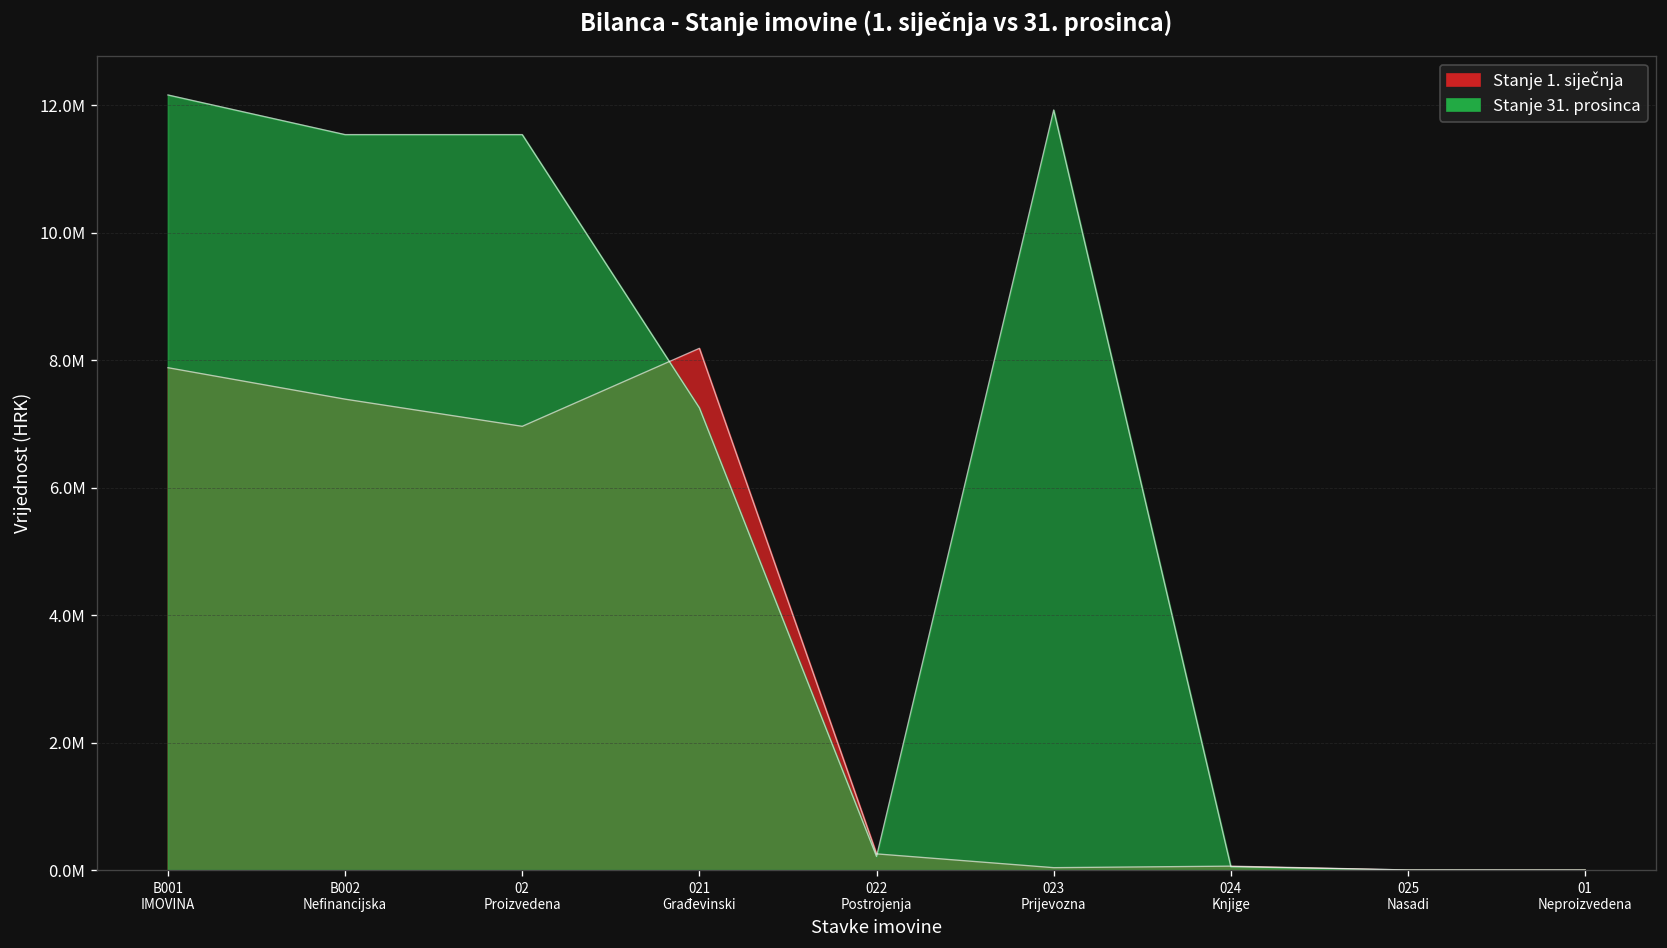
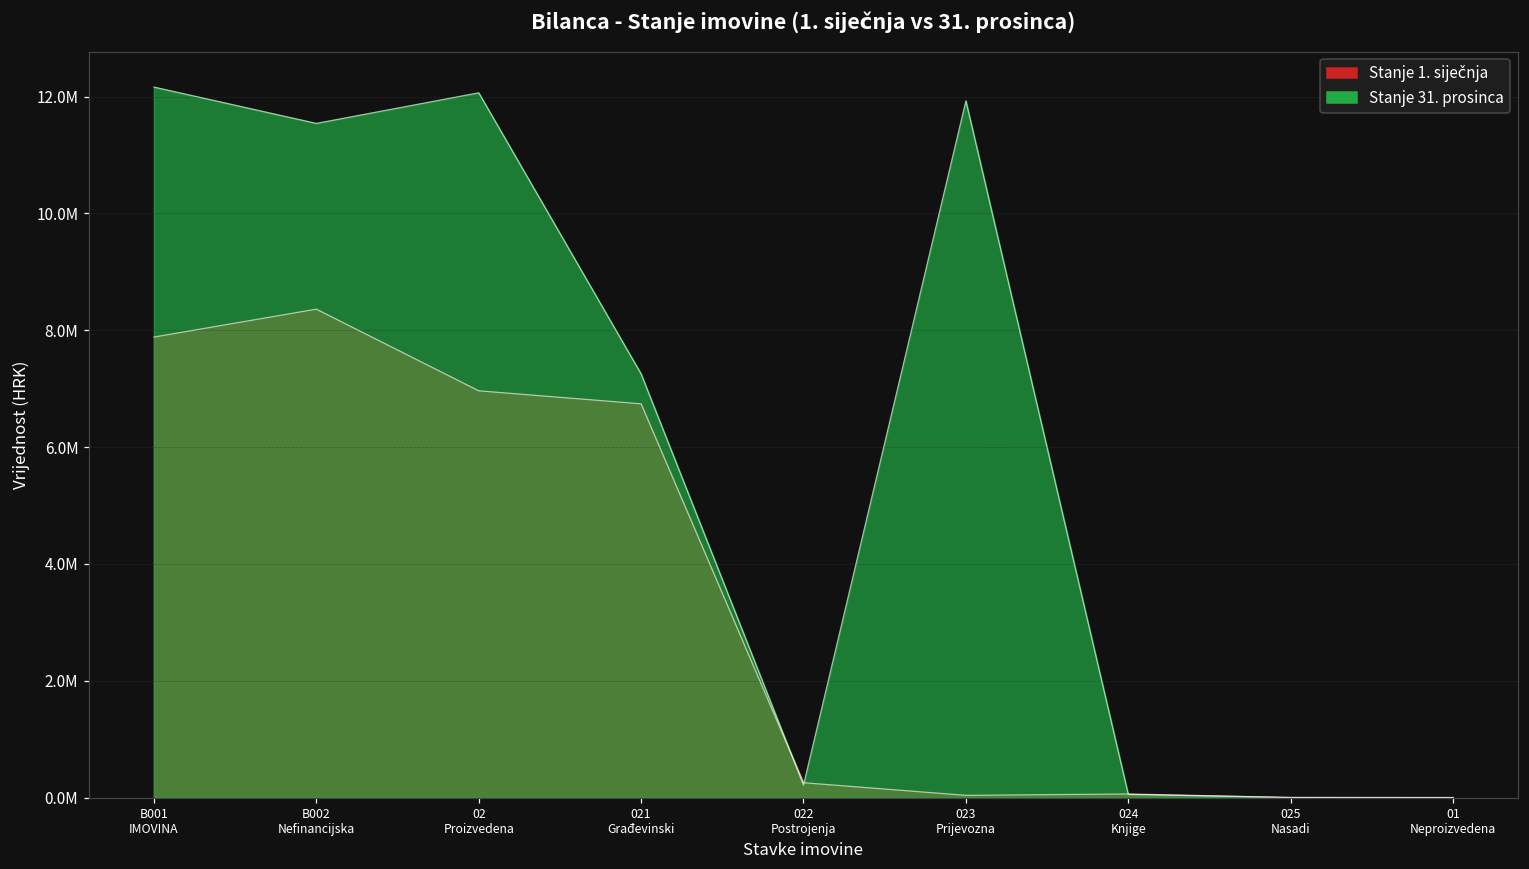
Stanje 1. siječnja, B002 Nefinancijska: 7400000 -> 8400000
Stanje 31. prosinca, 02 Proizvedena: 11500000 -> 12100000
Stanje 1. siječnja, 021 Građevinski: 8200000 -> 6700000
